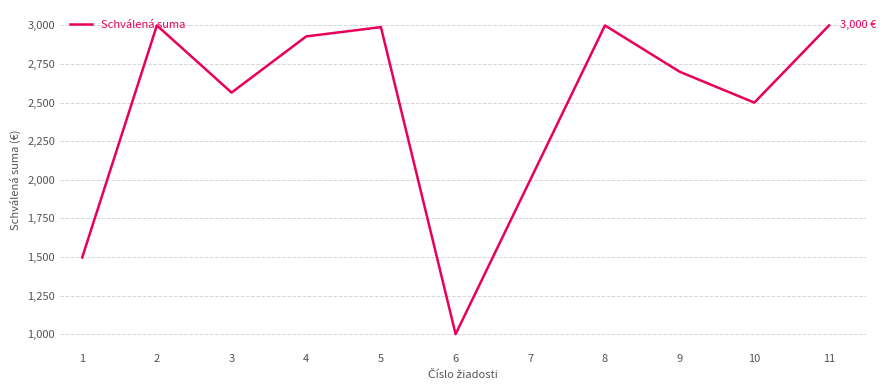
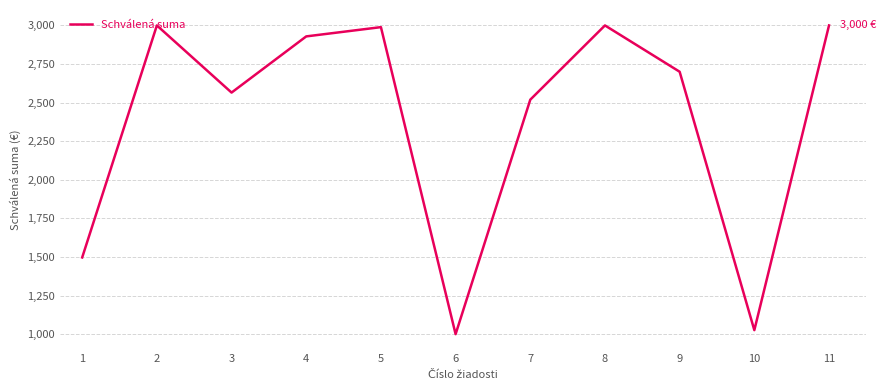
7: 2,000 -> 2,520
10: 2,500 -> 1,030
